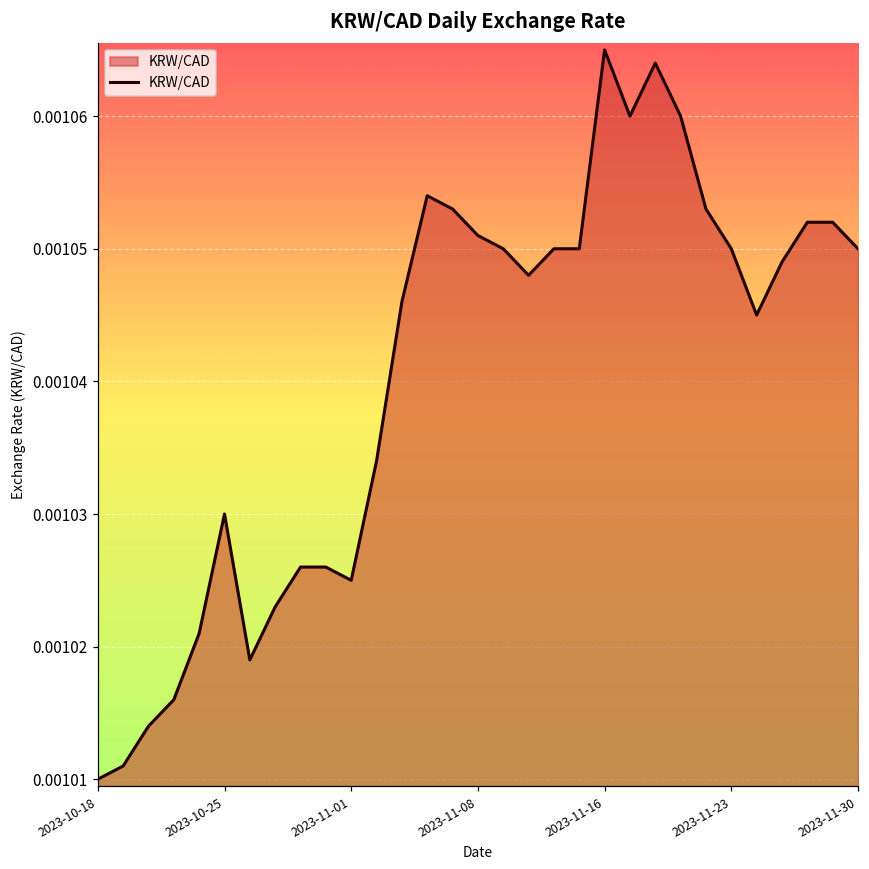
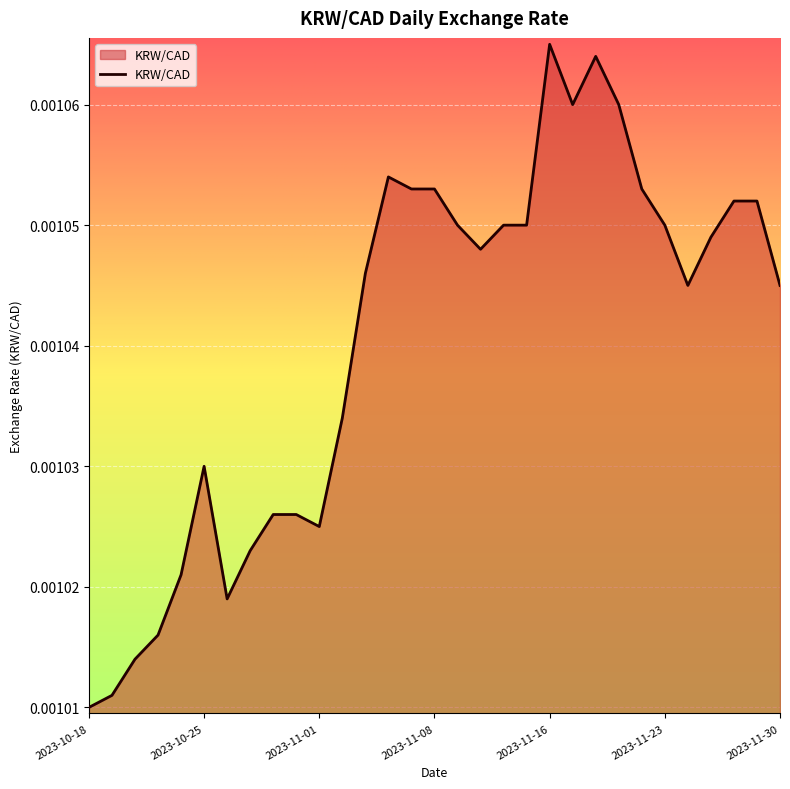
2023-11-08: 0.001051 -> 0.001053
2023-11-30: 0.001050 -> 0.001045
